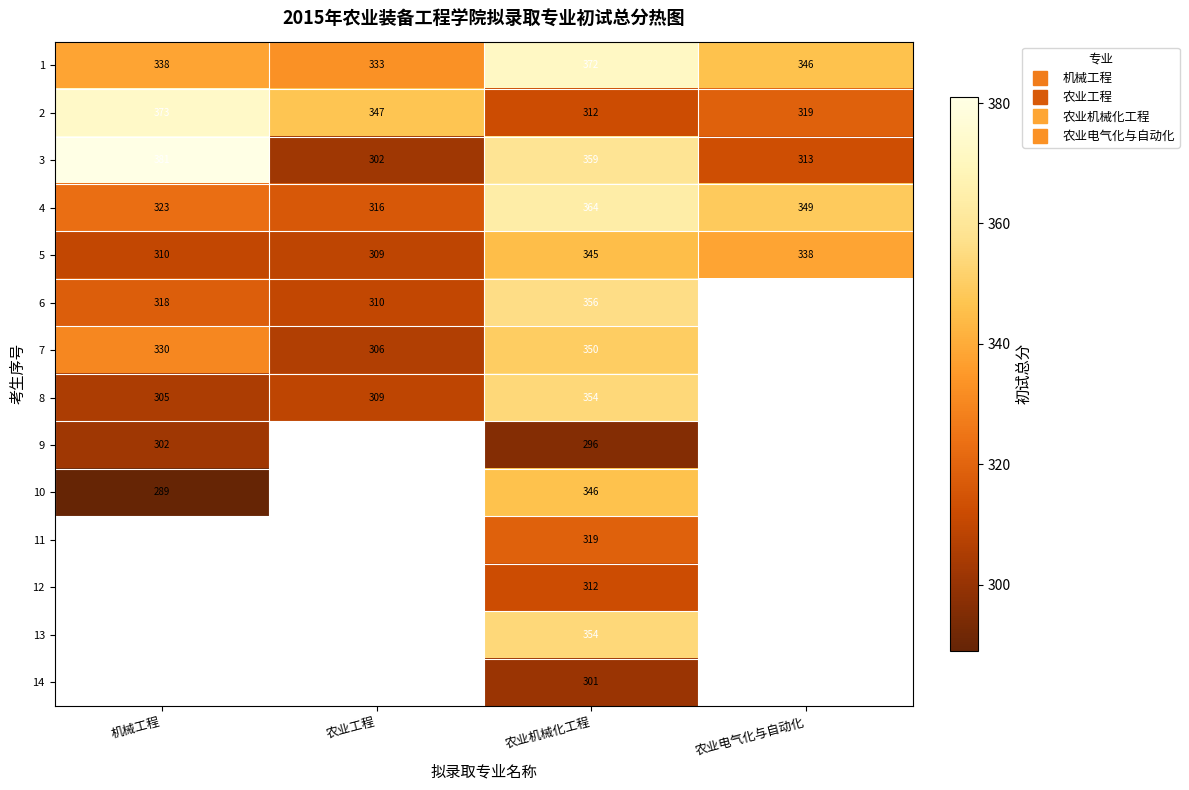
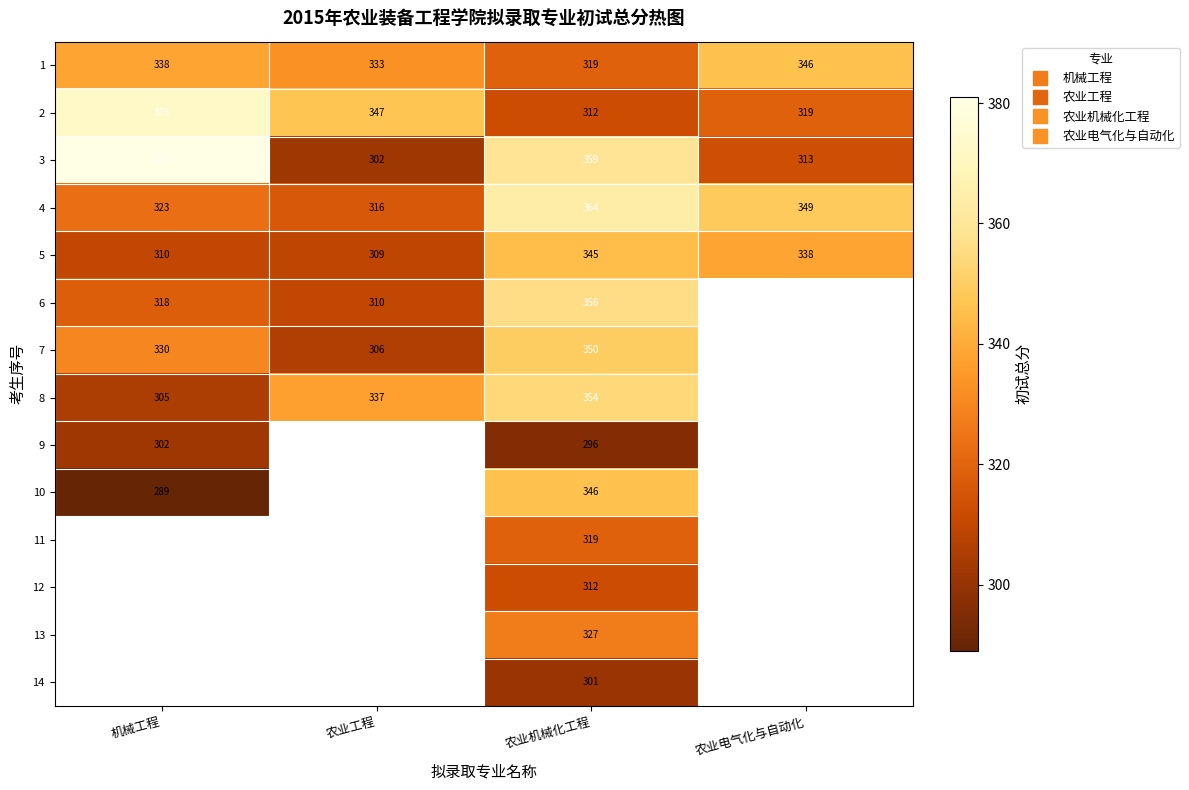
1, 农业机械化工程: 372 -> 319
8, 农业工程: 309 -> 337
13, 农业机械化工程: 354 -> 327
